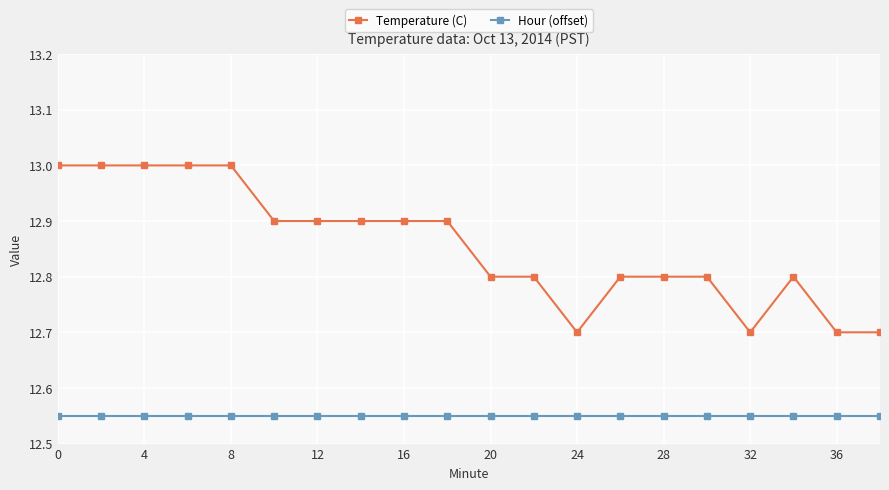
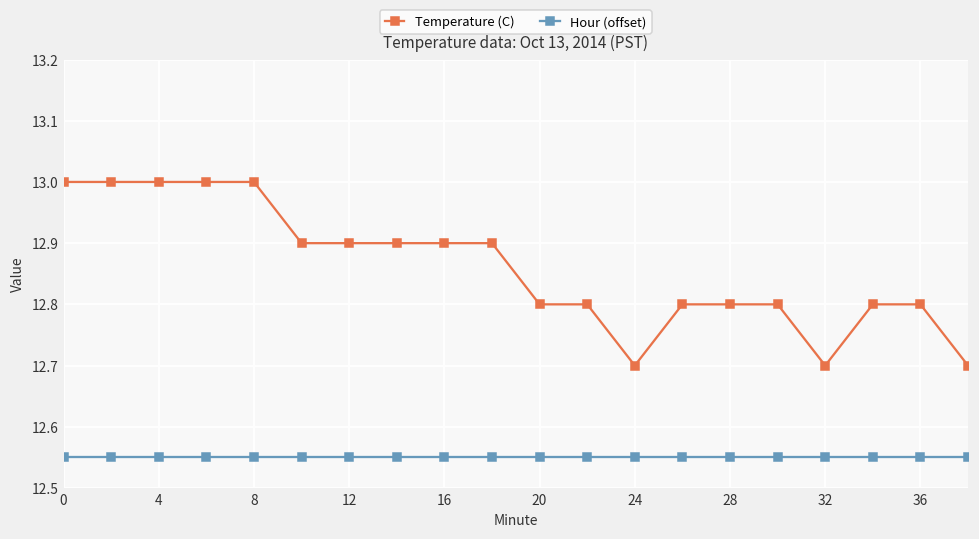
Temperature (C), 36: 12.7 -> 12.8
